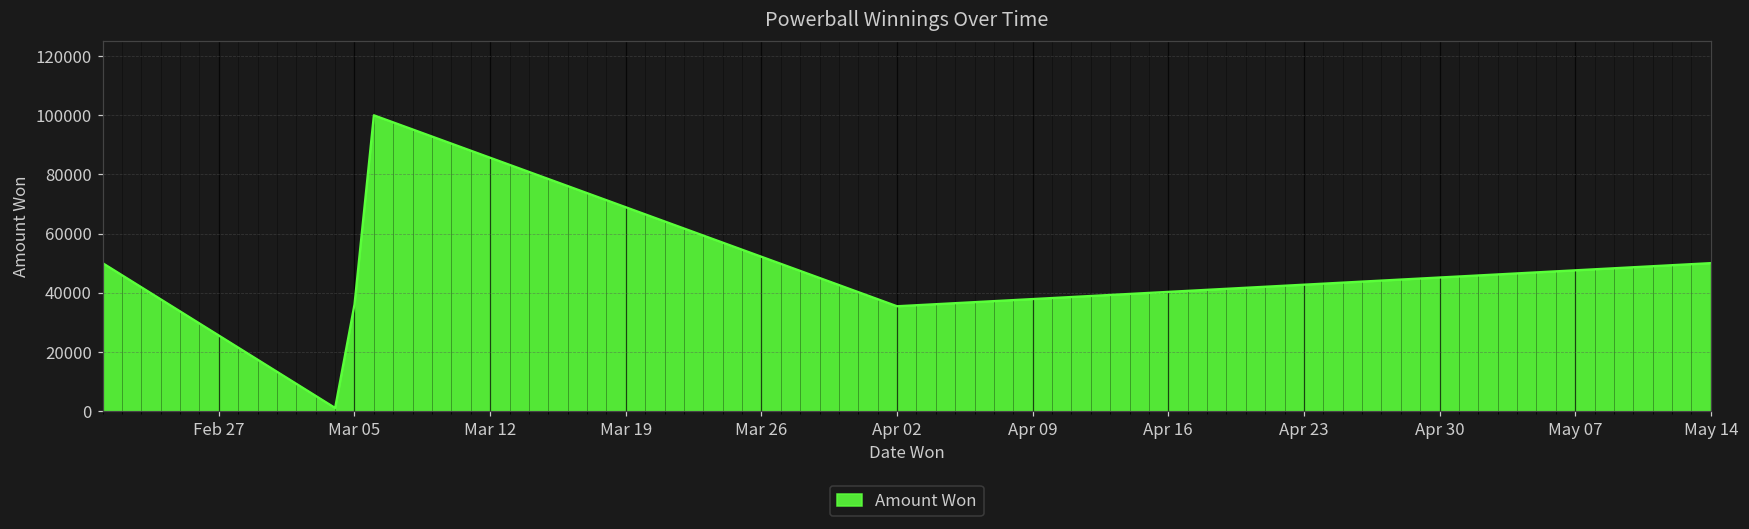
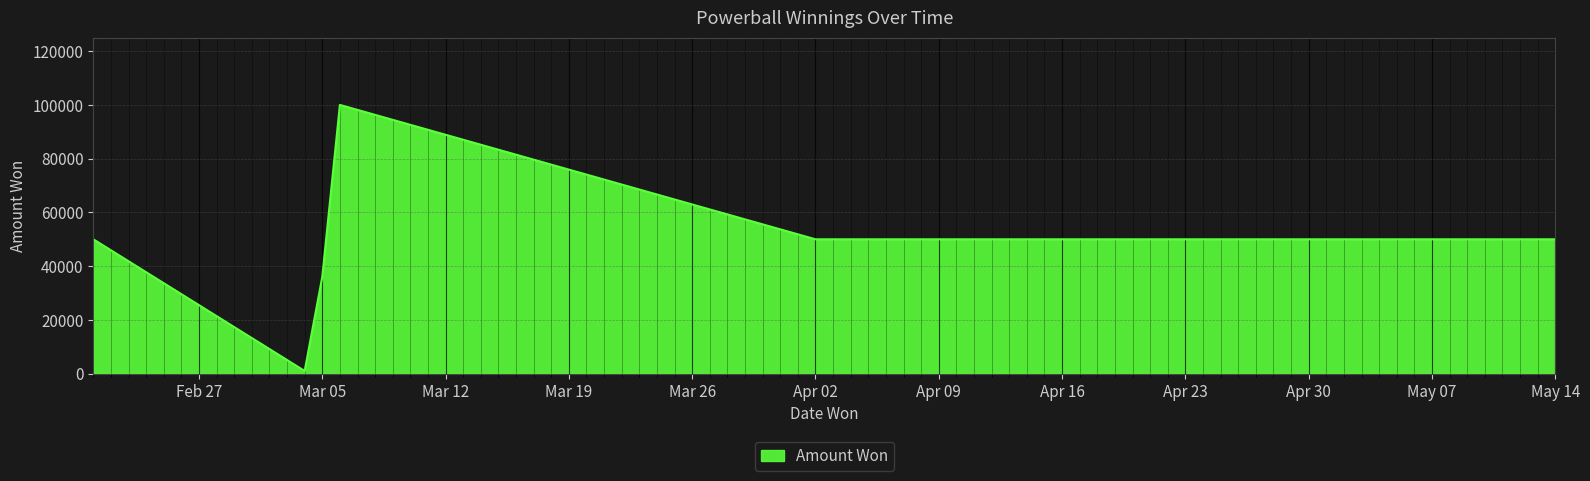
Apr 02: 35000 -> 50000
